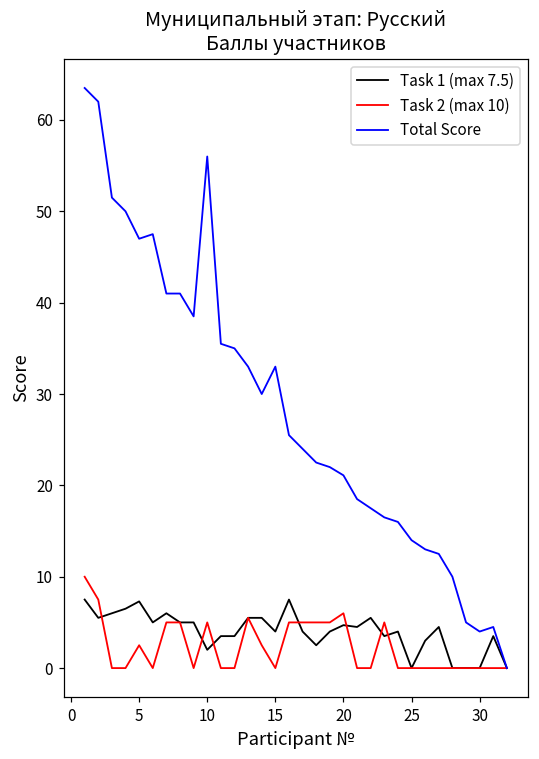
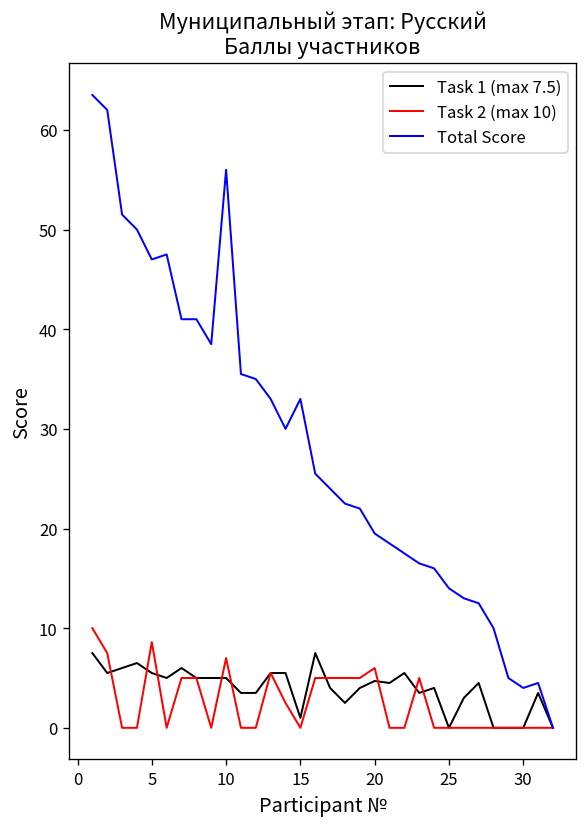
Task 1 (max 7.5), 5: 7 -> 6
Task 2 (max 10), 5: 3 -> 9
Task 1 (max 7.5), 10: 2 -> 5
Task 2 (max 10), 10: 5 -> 7
Task 1 (max 7.5), 15: 4 -> 1
Total Score, 20: 21 -> 20
